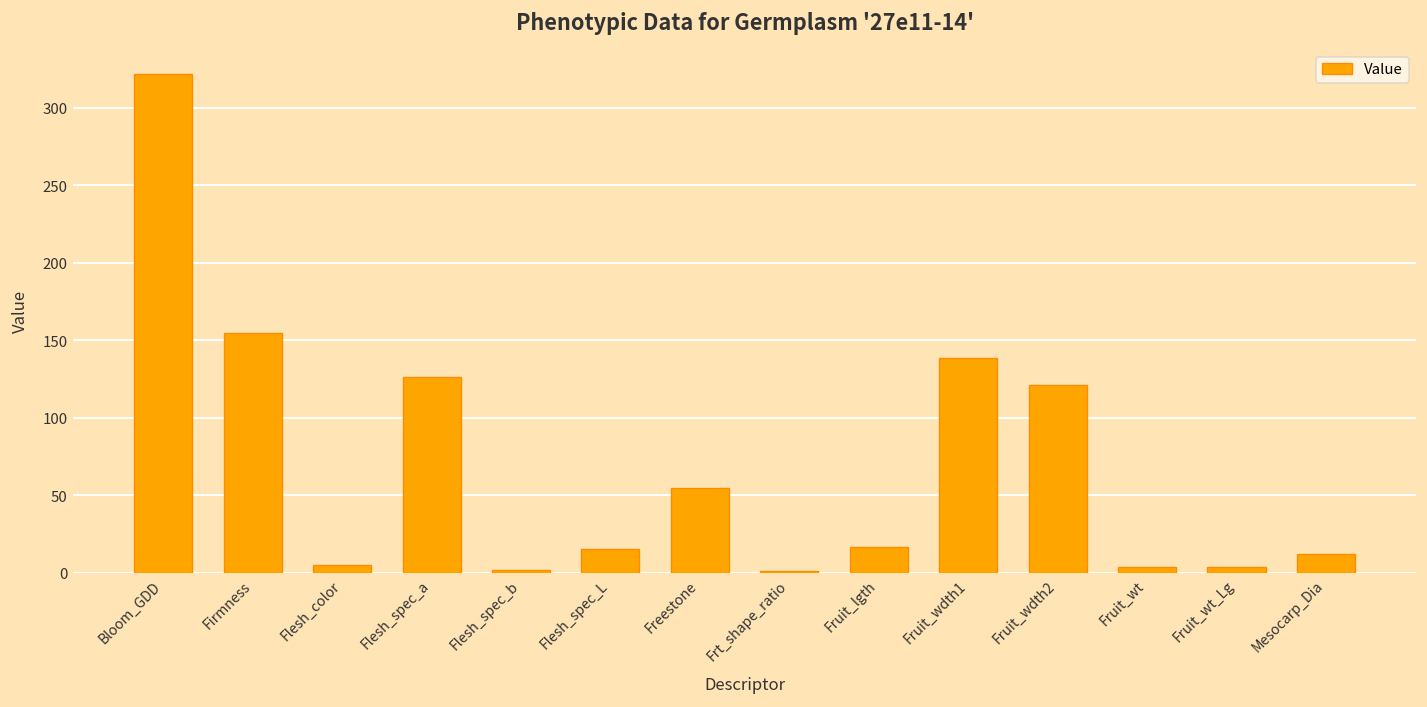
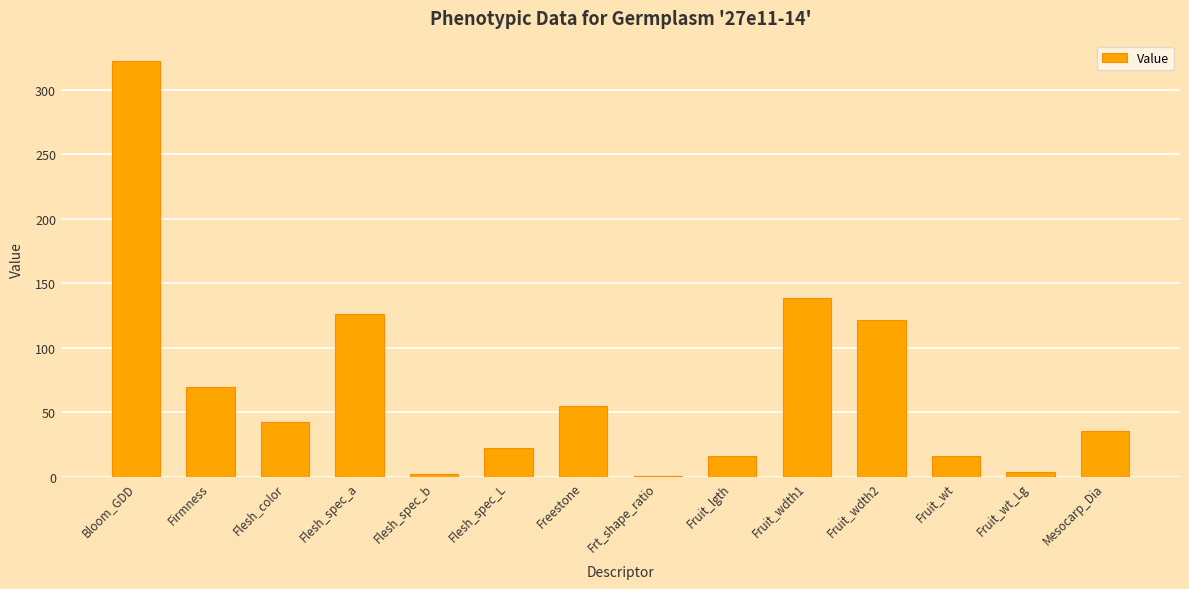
Firmness: 154 -> 70
Flesh_color: 5 -> 42
Flesh_spec_L: 15 -> 22
Fruit_wt: 3 -> 16
Mesocarp_Dia: 12 -> 36
